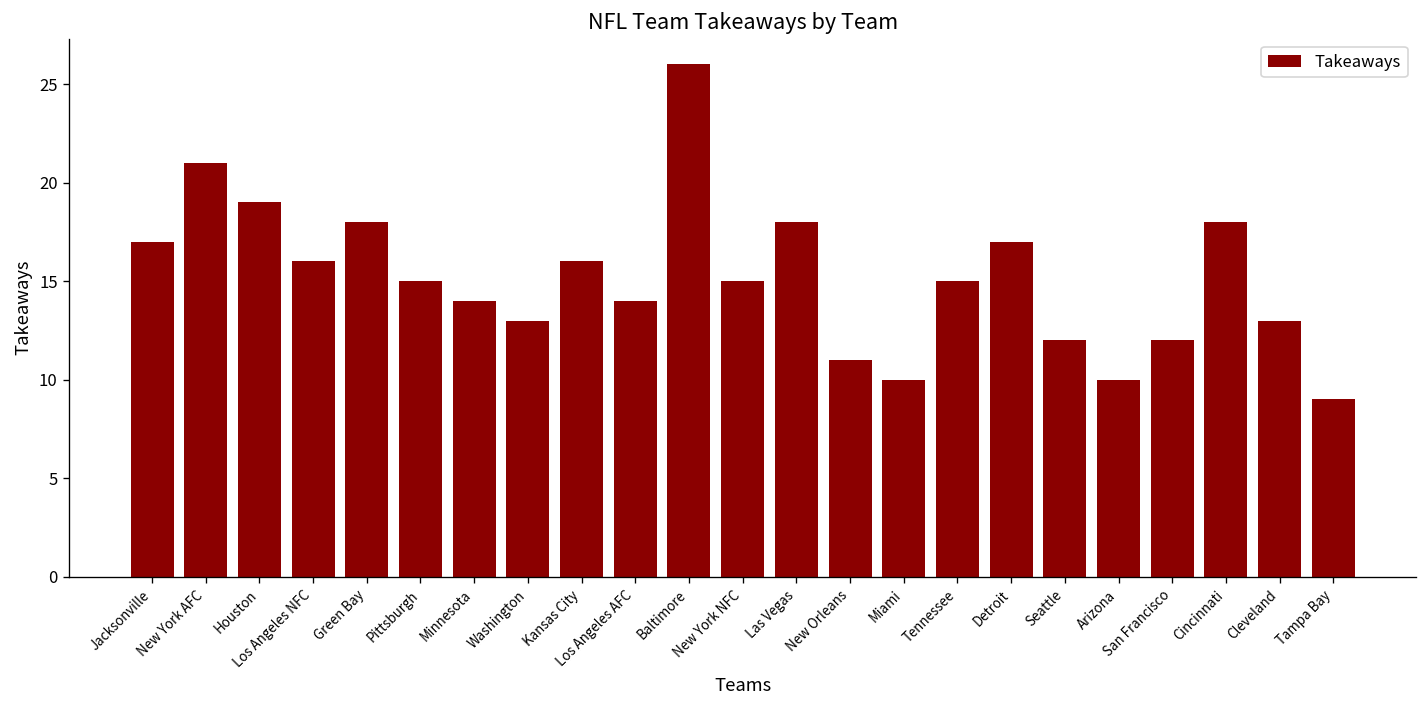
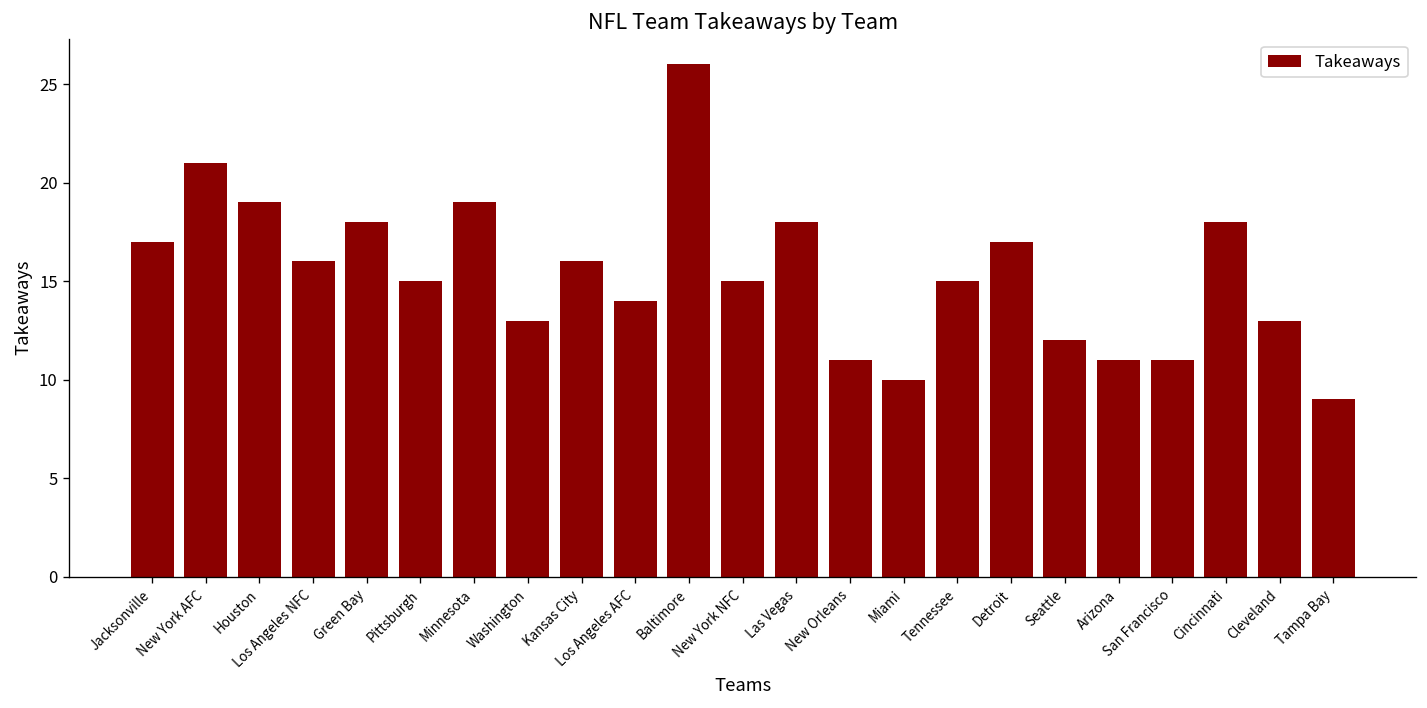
Minnesota: 14 -> 19
Arizona: 10 -> 11
San Francisco: 12 -> 11
